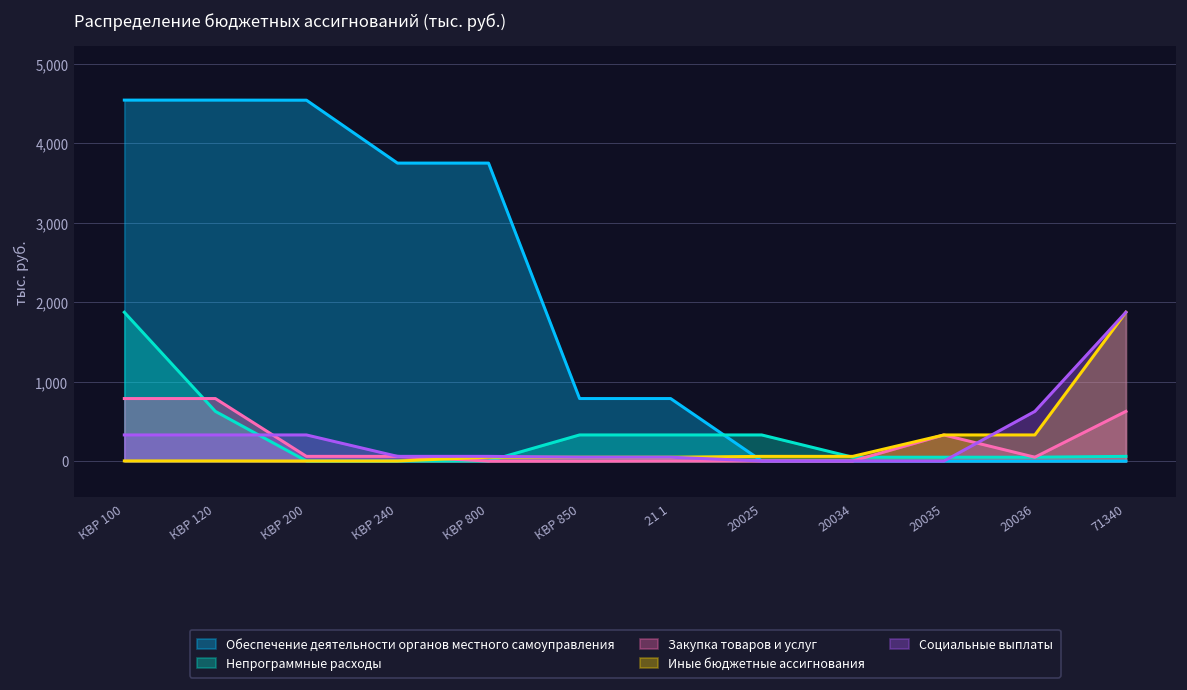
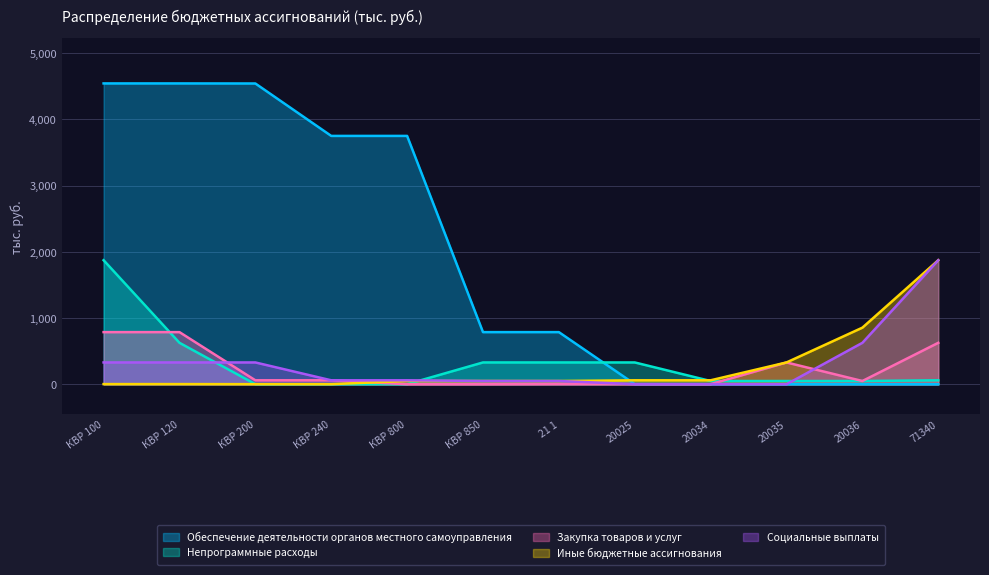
Иные бюджетные ассигнования, 20036: 300 -> 900
